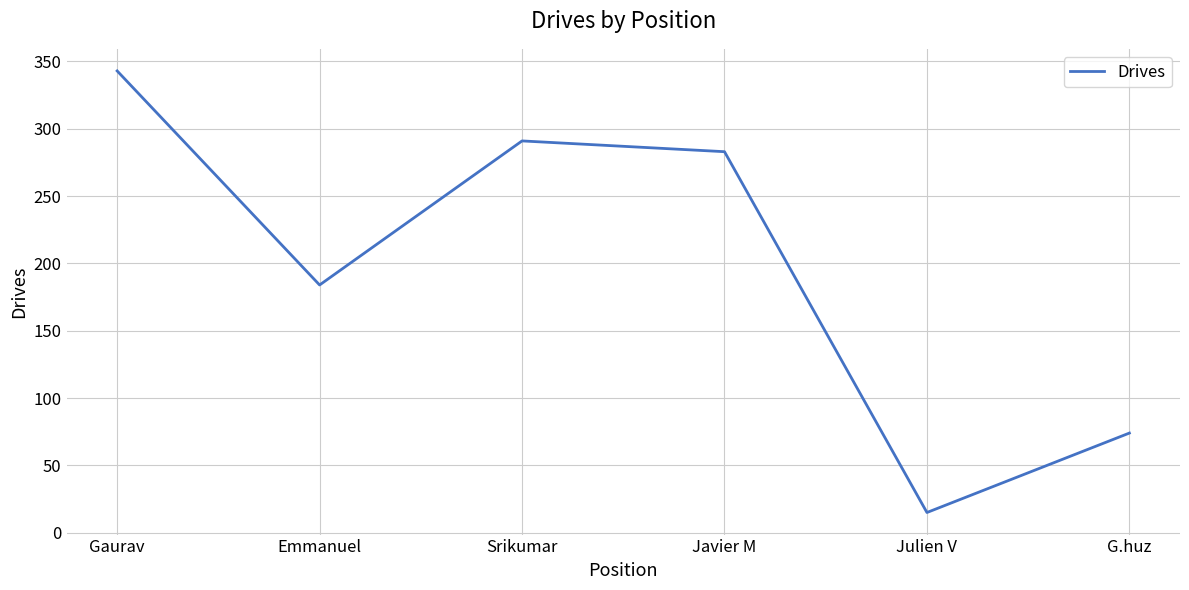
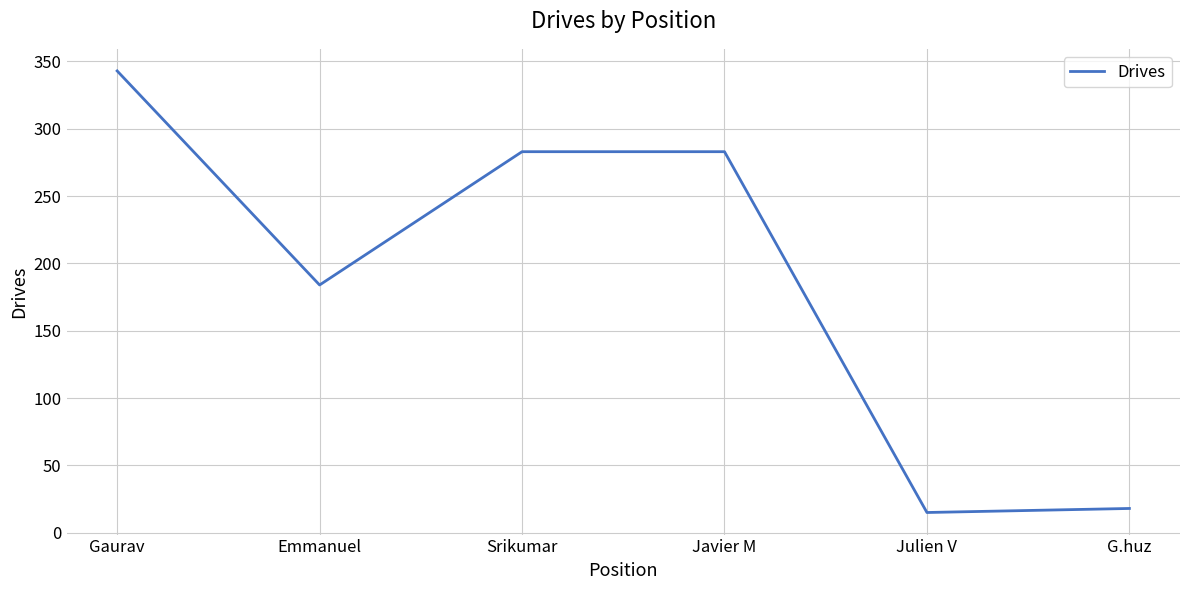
Srikumar: 291 -> 283
G.huz: 74 -> 18
